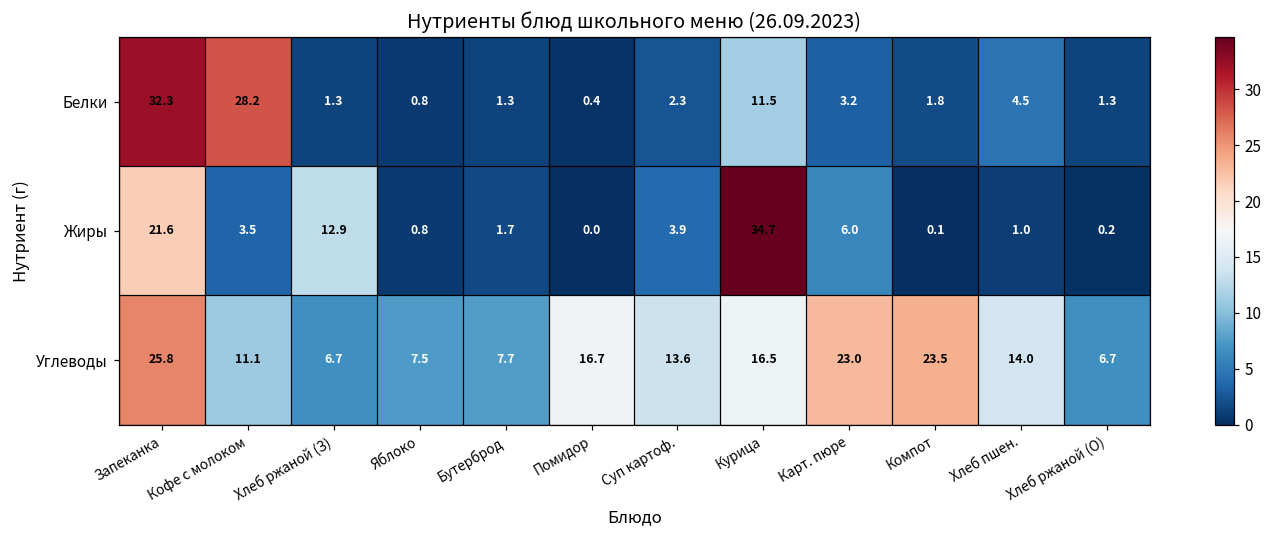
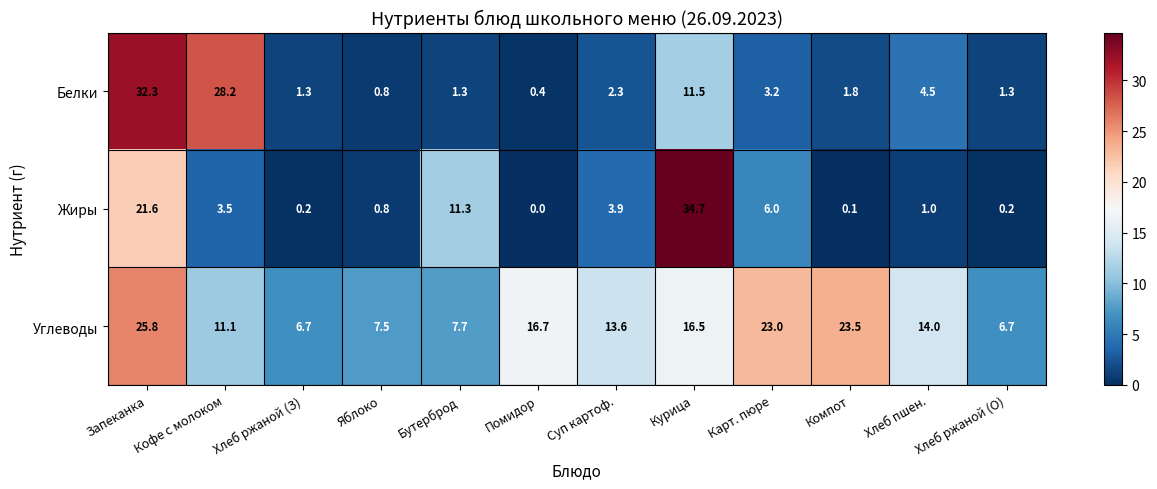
Жиры, Хлеб ржаной (З): 12.9 -> 0.2
Жиры, Бутерброд: 1.7 -> 11.3
